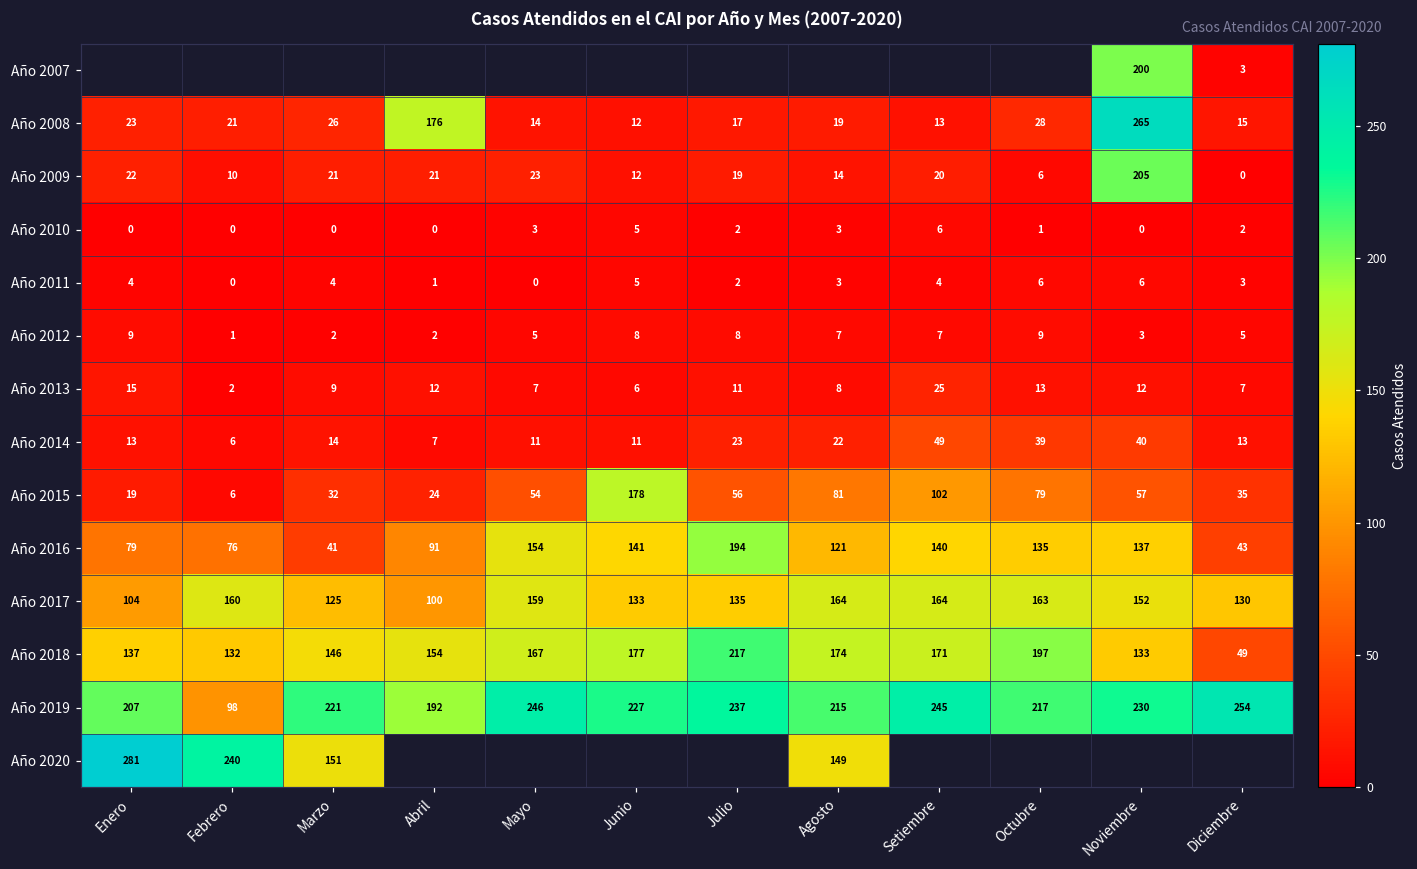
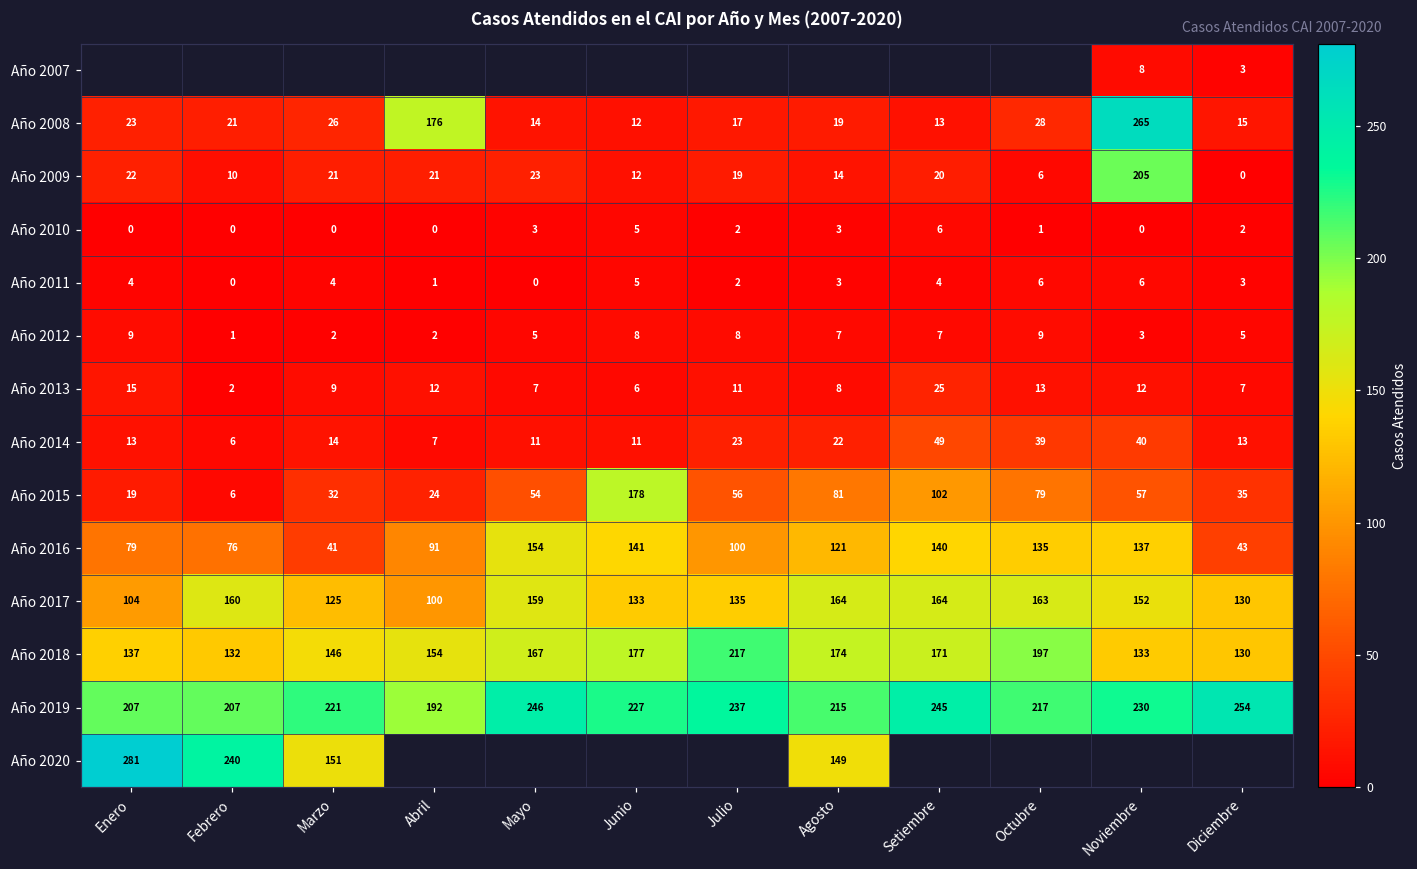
Año 2007, Noviembre: 200 -> 8
Año 2016, Julio: 194 -> 100
Año 2018, Diciembre: 49 -> 130
Año 2019, Febrero: 98 -> 207
